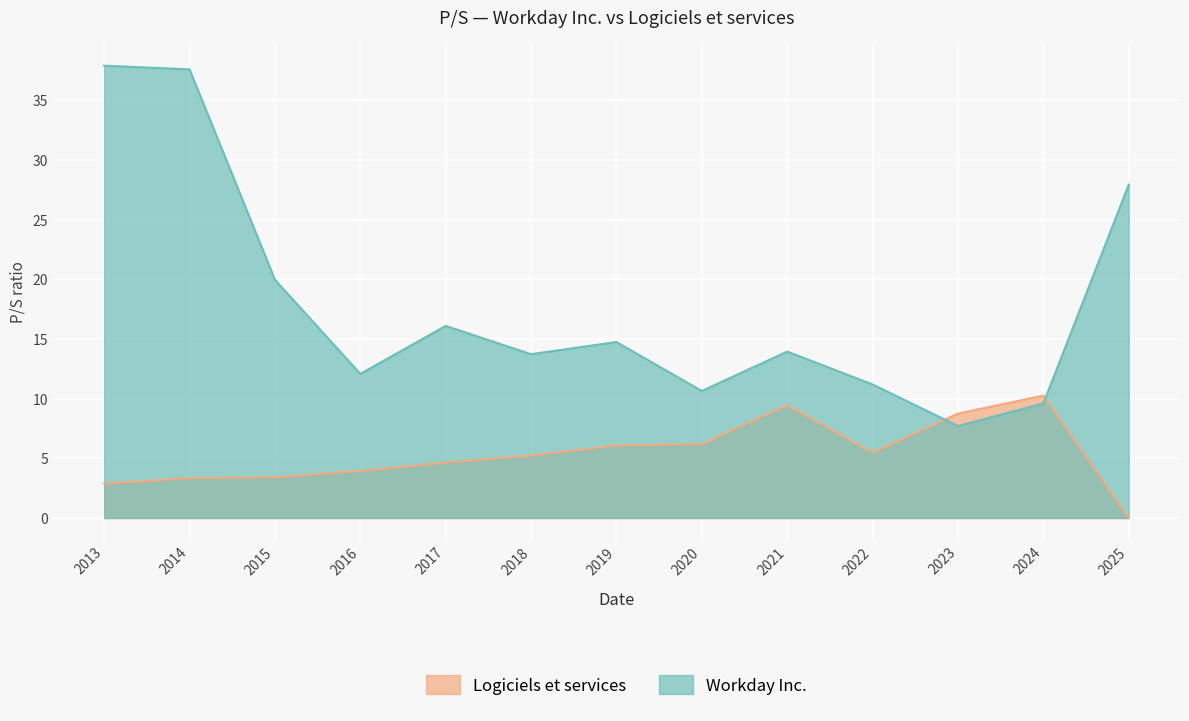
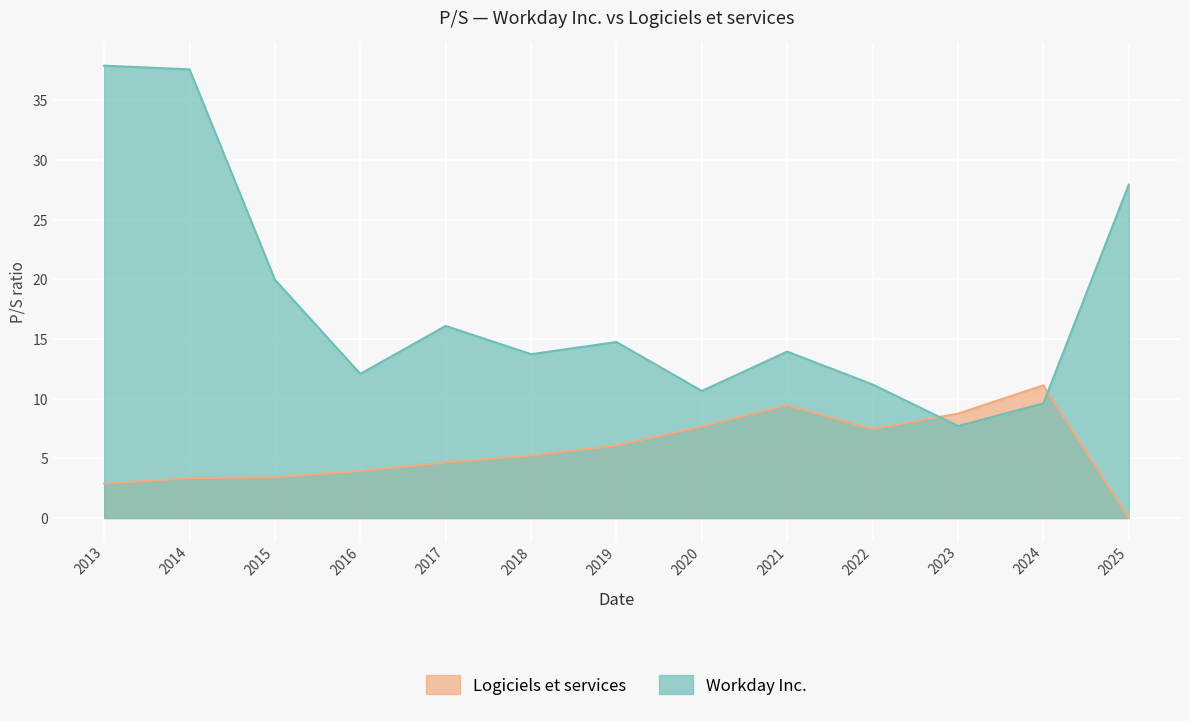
Logiciels et services, 2020: 6.2 -> 7.7
Logiciels et services, 2022: 5.5 -> 7.5
Logiciels et services, 2024: 10.3 -> 11.1
